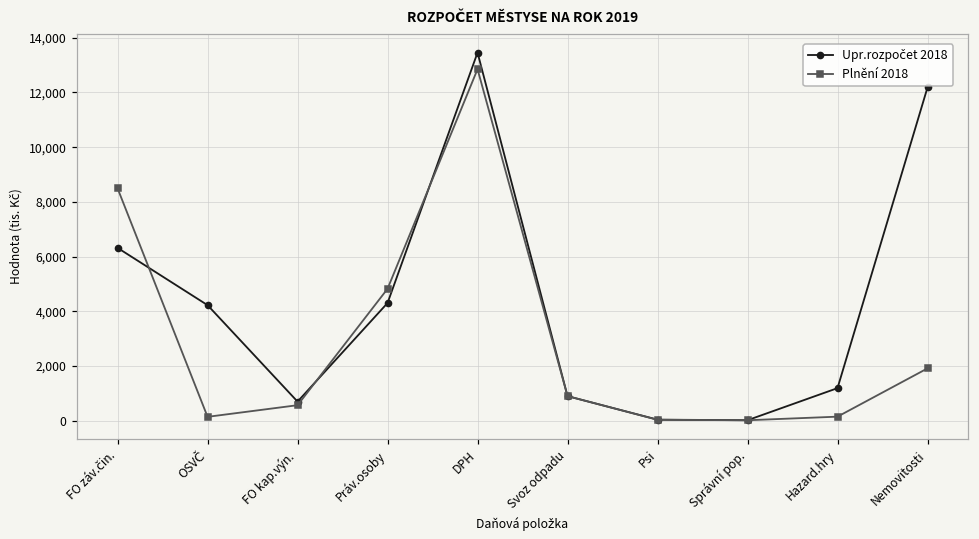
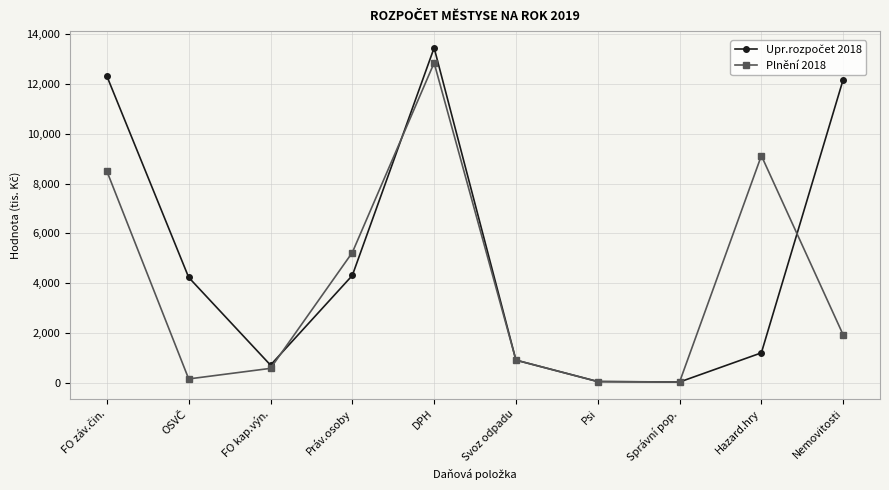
Upr.rozpočet 2018, FO záv.čin.: 6,300 -> 12,300
Plnění 2018, Práv.osoby: 4,800 -> 5,200
Plnění 2018, Hazard.hry: 200 -> 9,100
